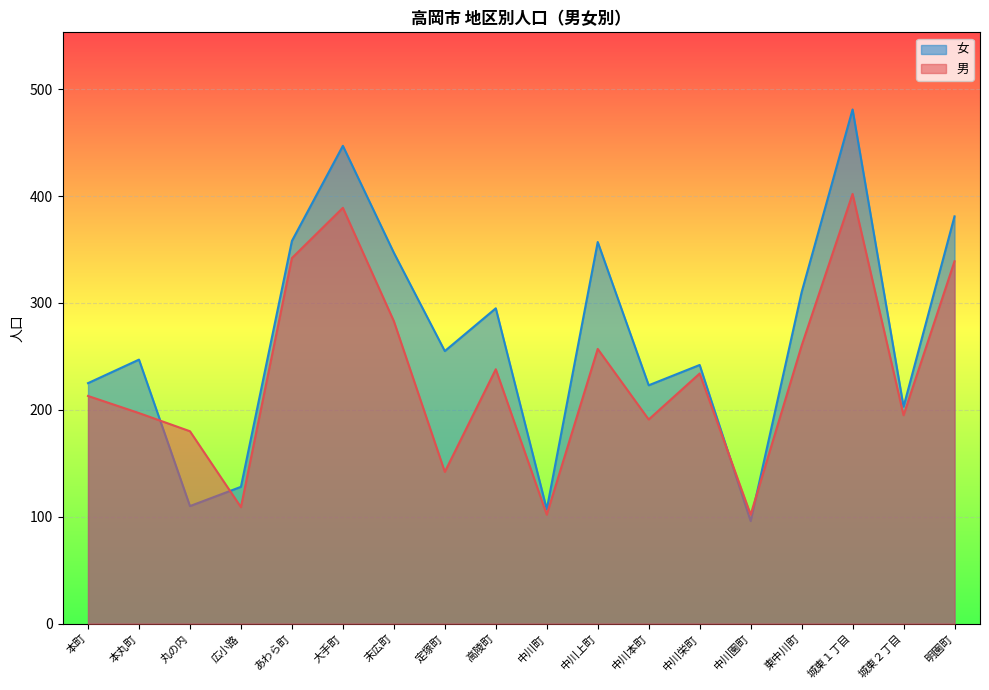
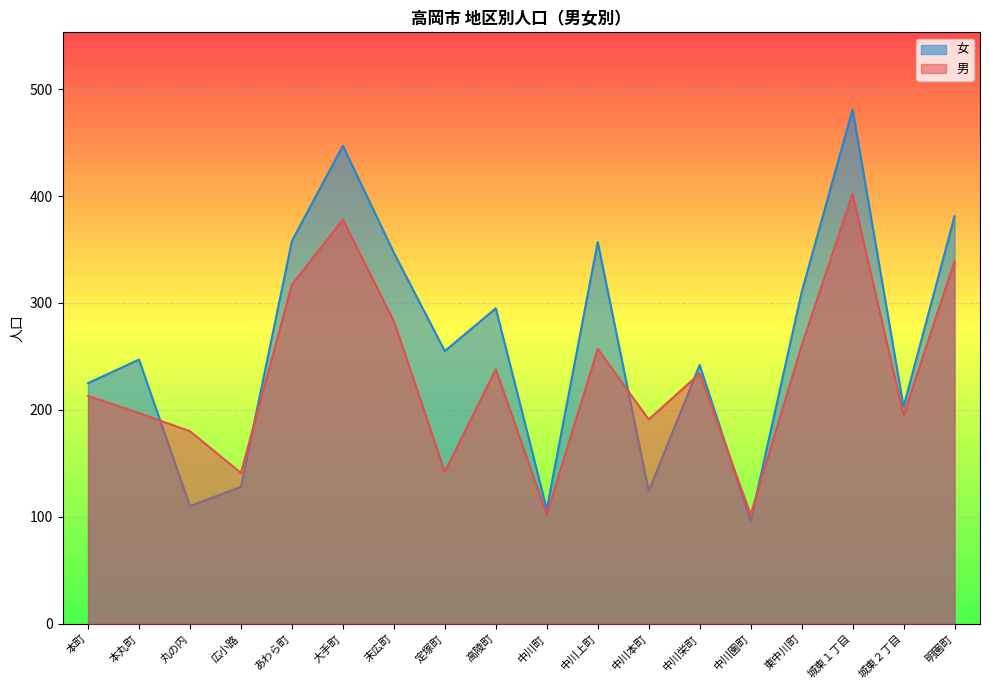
男, 広小路: 109 -> 141
男, あわら町: 342 -> 317
男, 大手町: 389 -> 378
女, 中川本町: 223 -> 124
